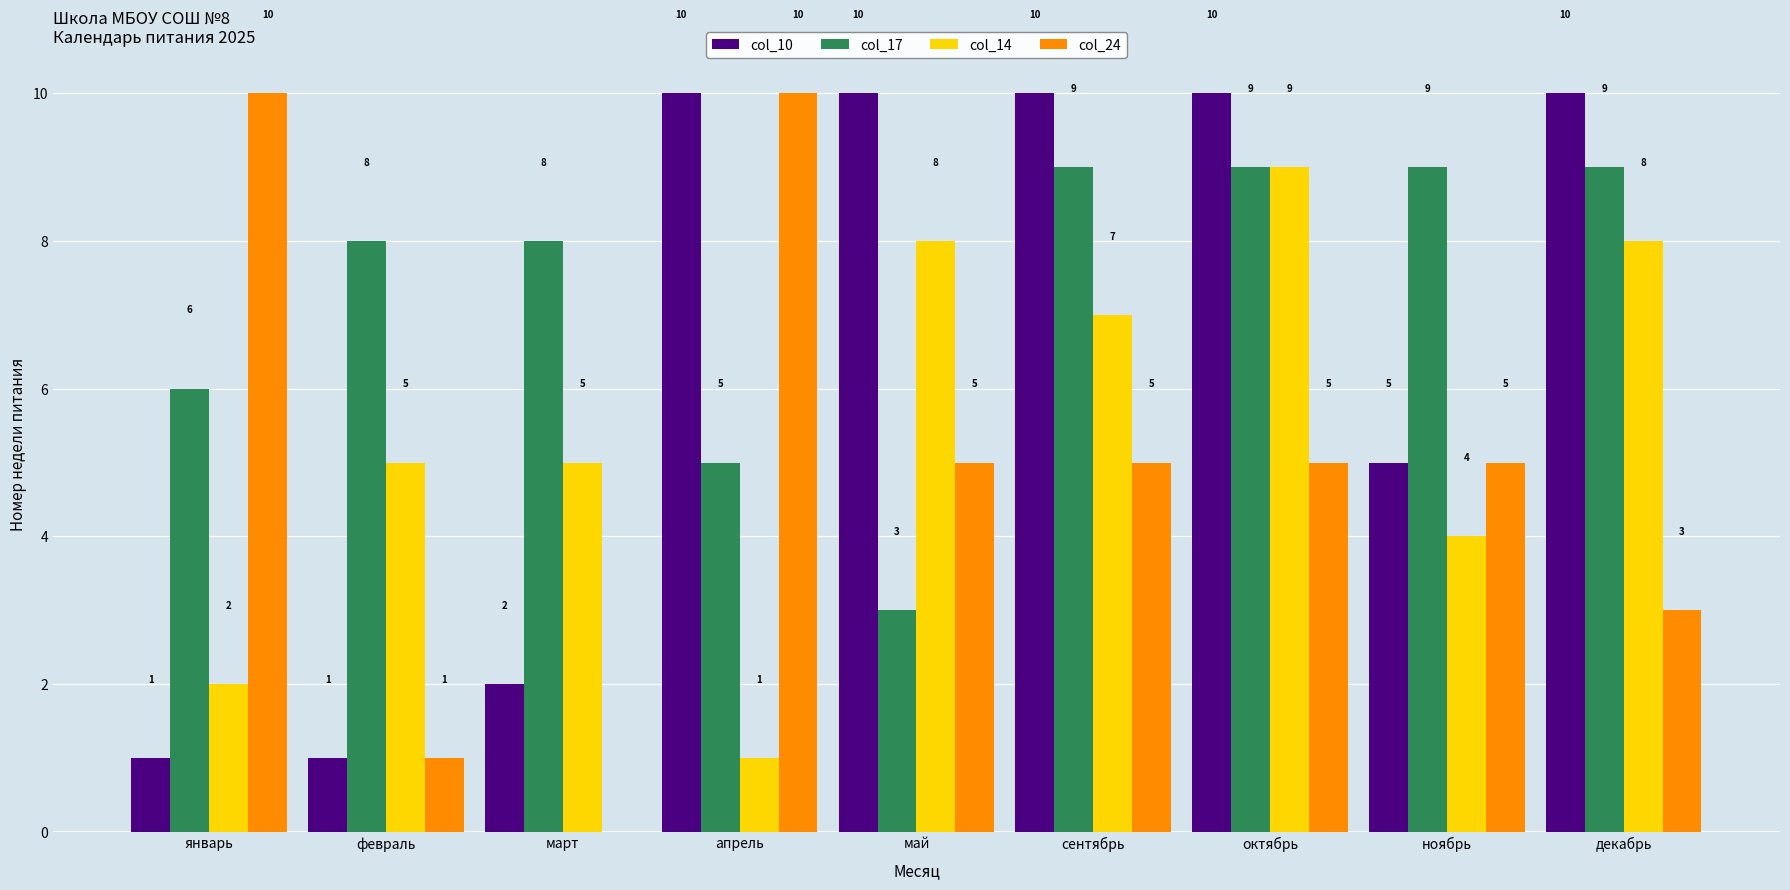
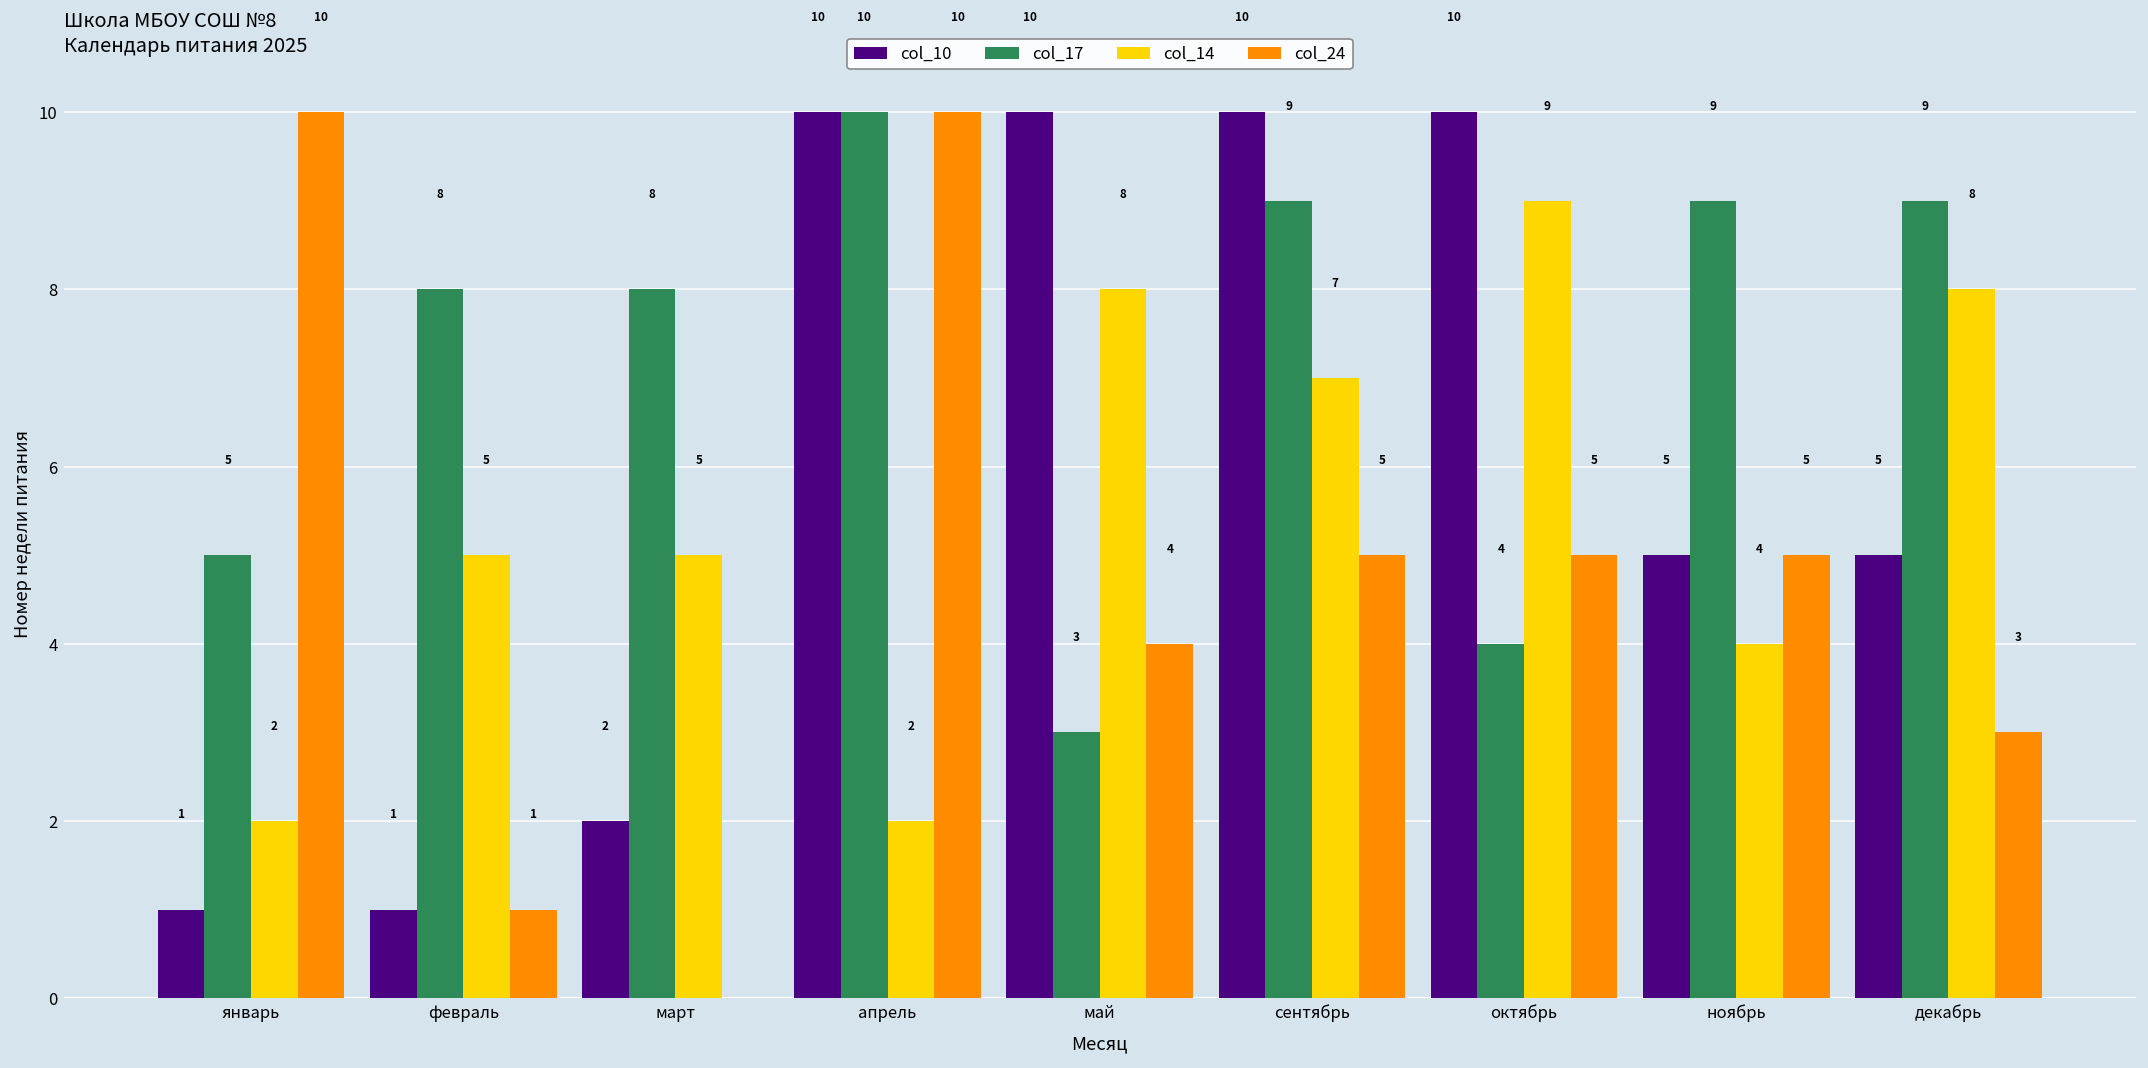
col_17, январь: 6 -> 5
col_17, апрель: 5 -> 10
col_14, апрель: 1 -> 2
col_24, май: 5 -> 4
col_17, октябрь: 9 -> 4
col_10, декабрь: 10 -> 5
